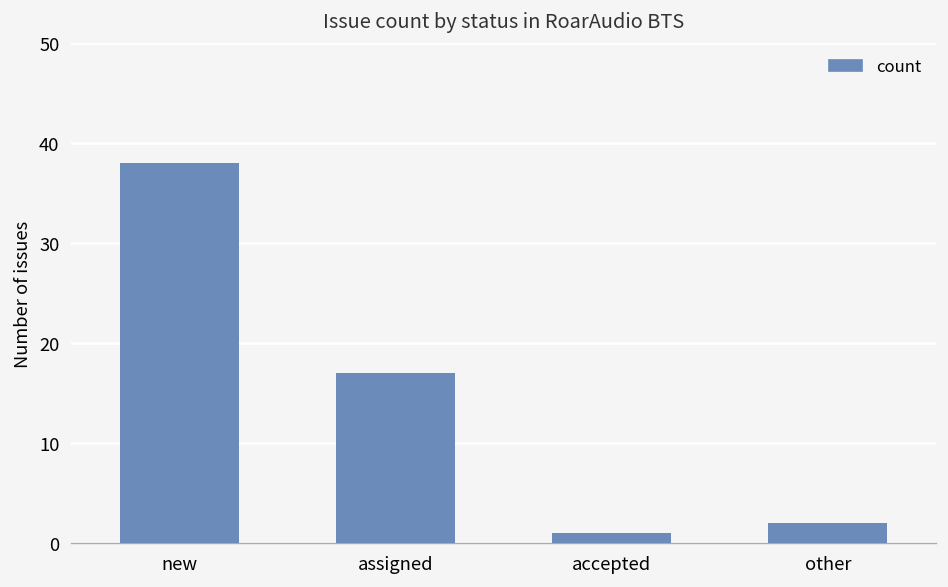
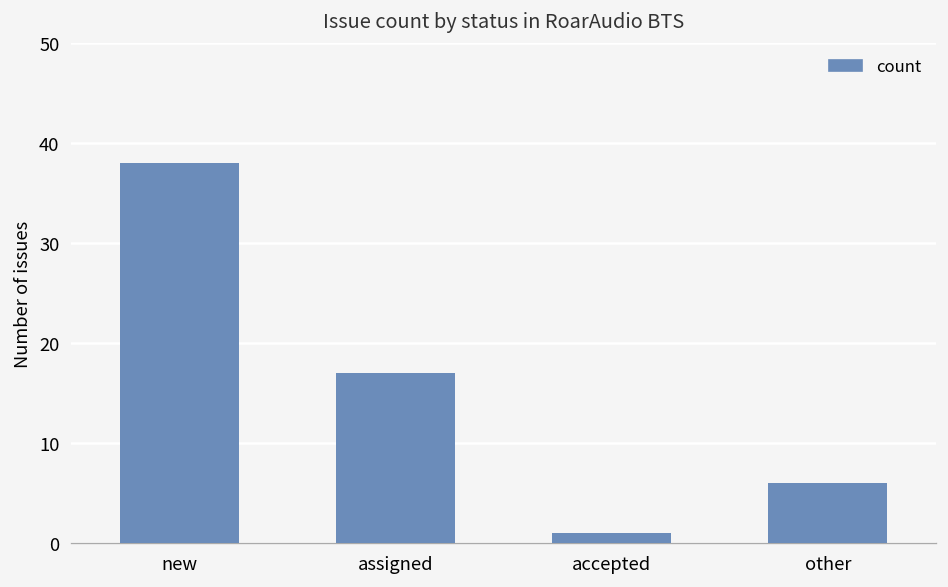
other: 2 -> 6
